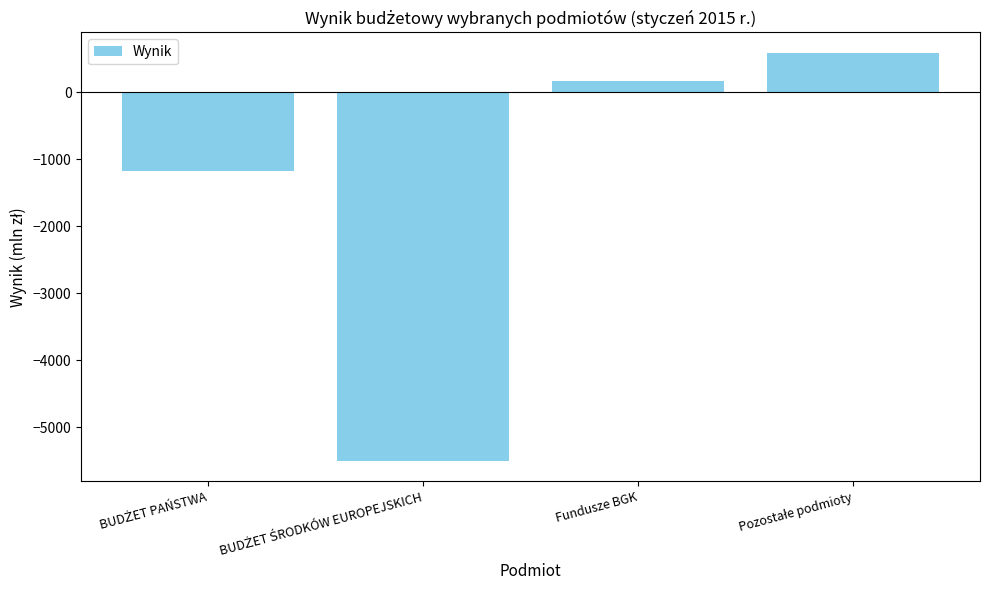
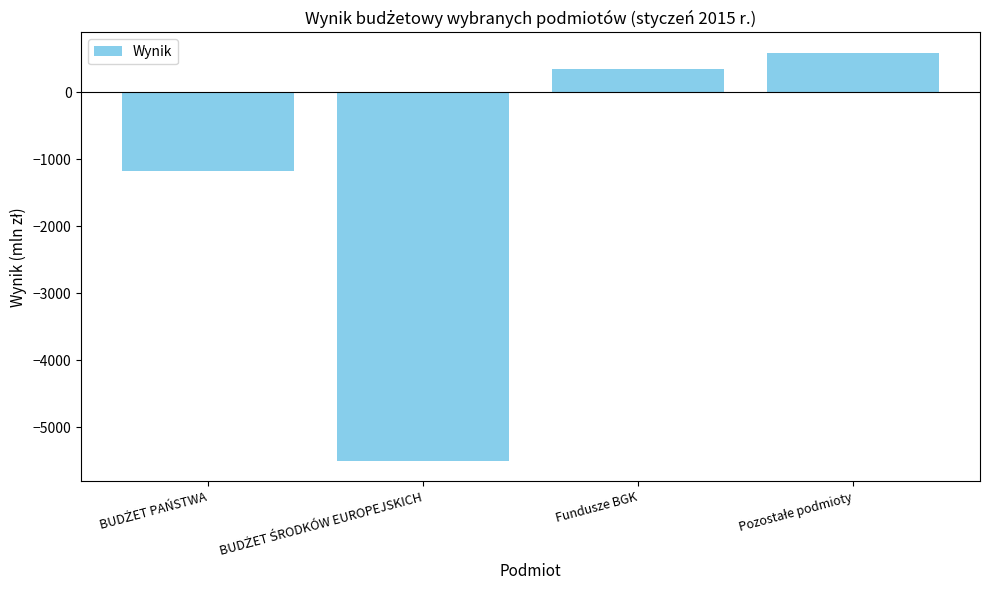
Fundusze BGK: 200 -> 300
